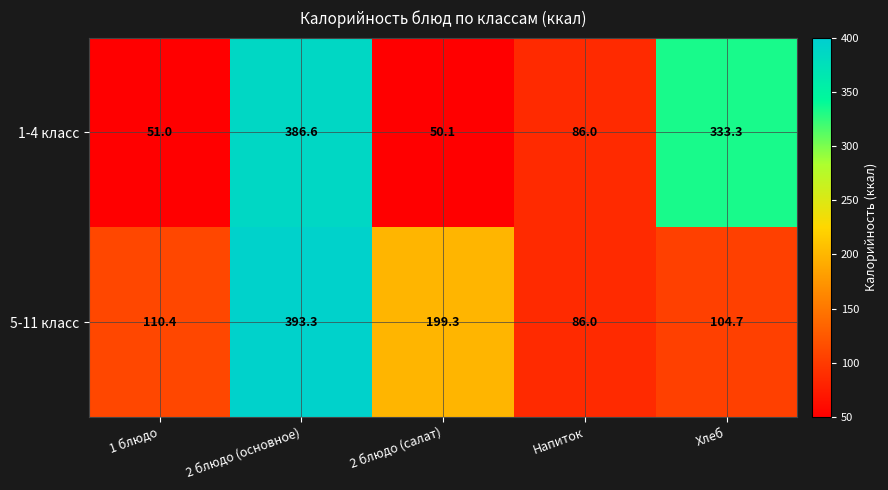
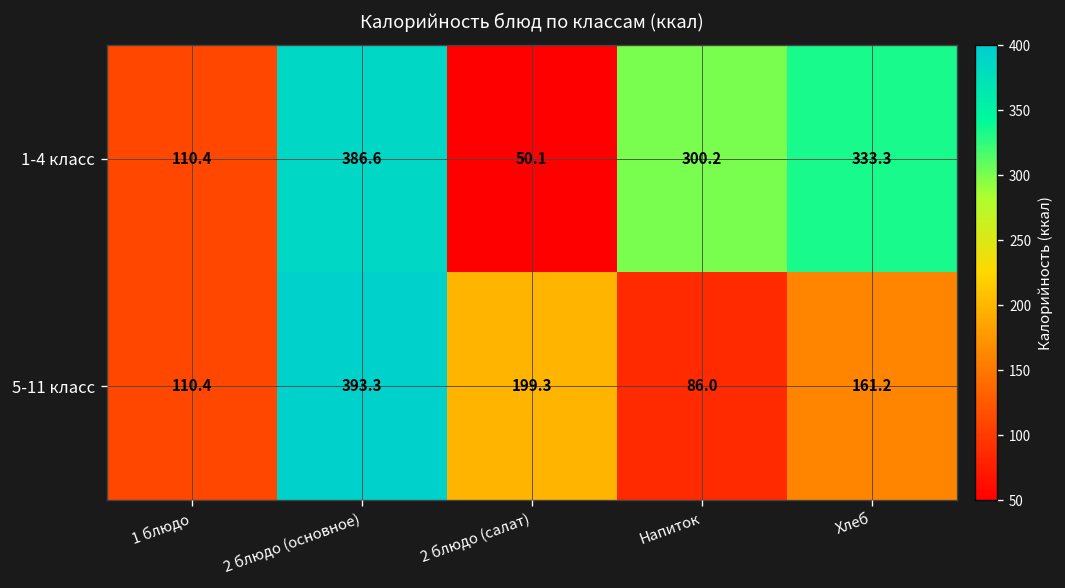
1-4 класс, 1 блюдо: 51.0 -> 110.4
1-4 класс, Напиток: 86.0 -> 300.2
5-11 класс, Хлеб: 104.7 -> 161.2
